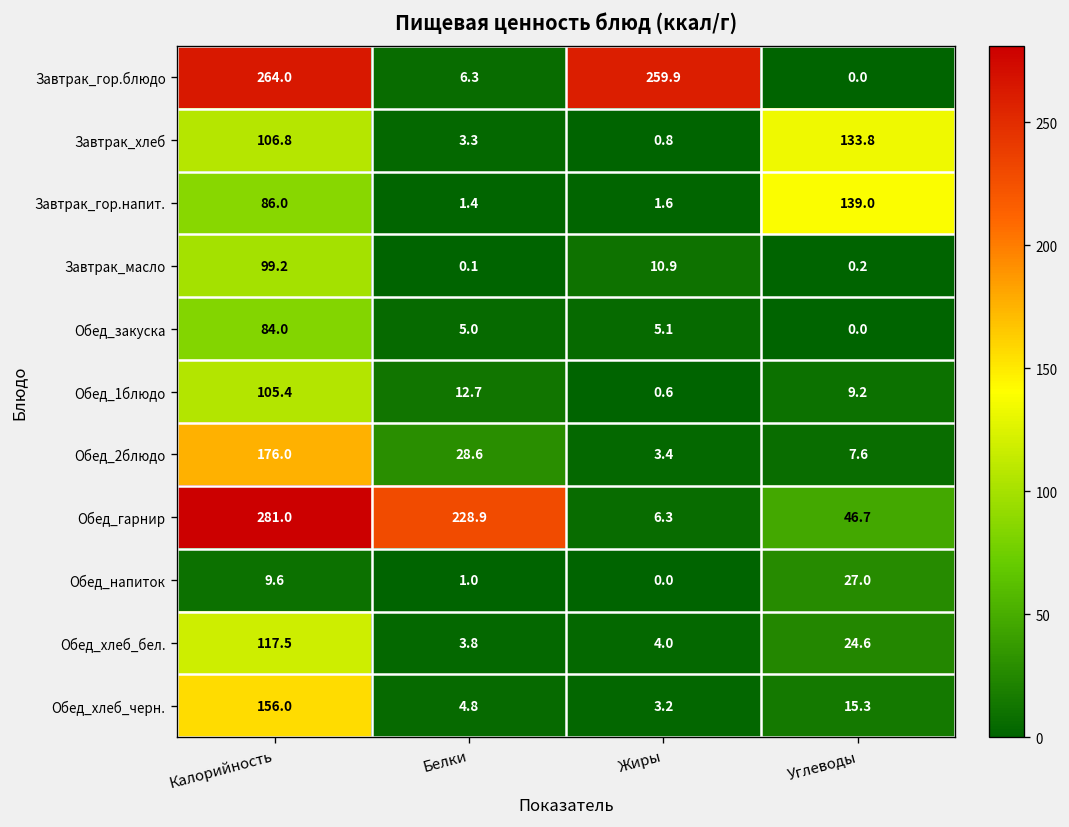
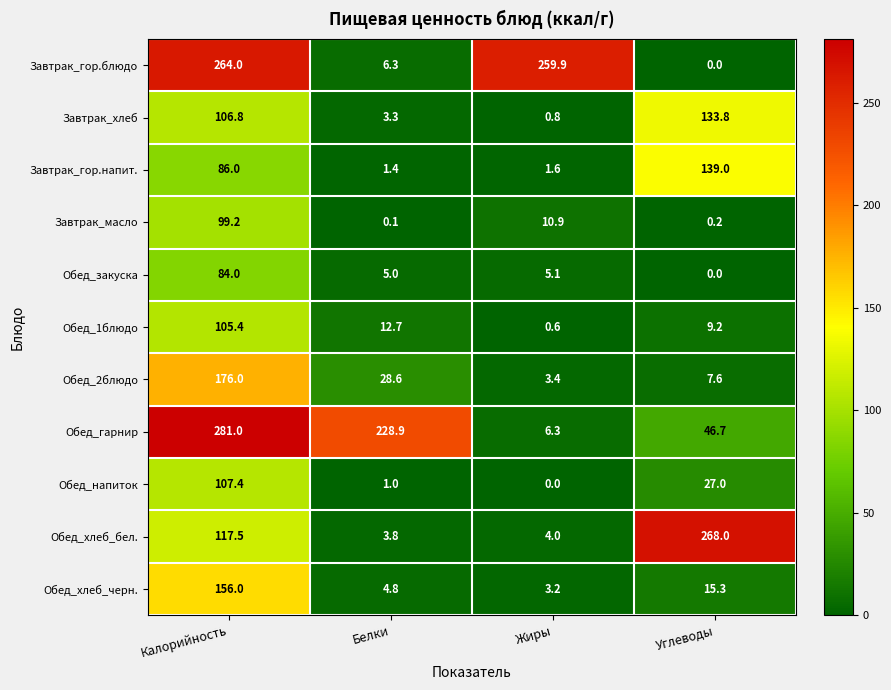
Обед_напиток, Калорийность: 9.6 -> 107.4
Обед_хлеб_бел., Углеводы: 24.6 -> 268.0
